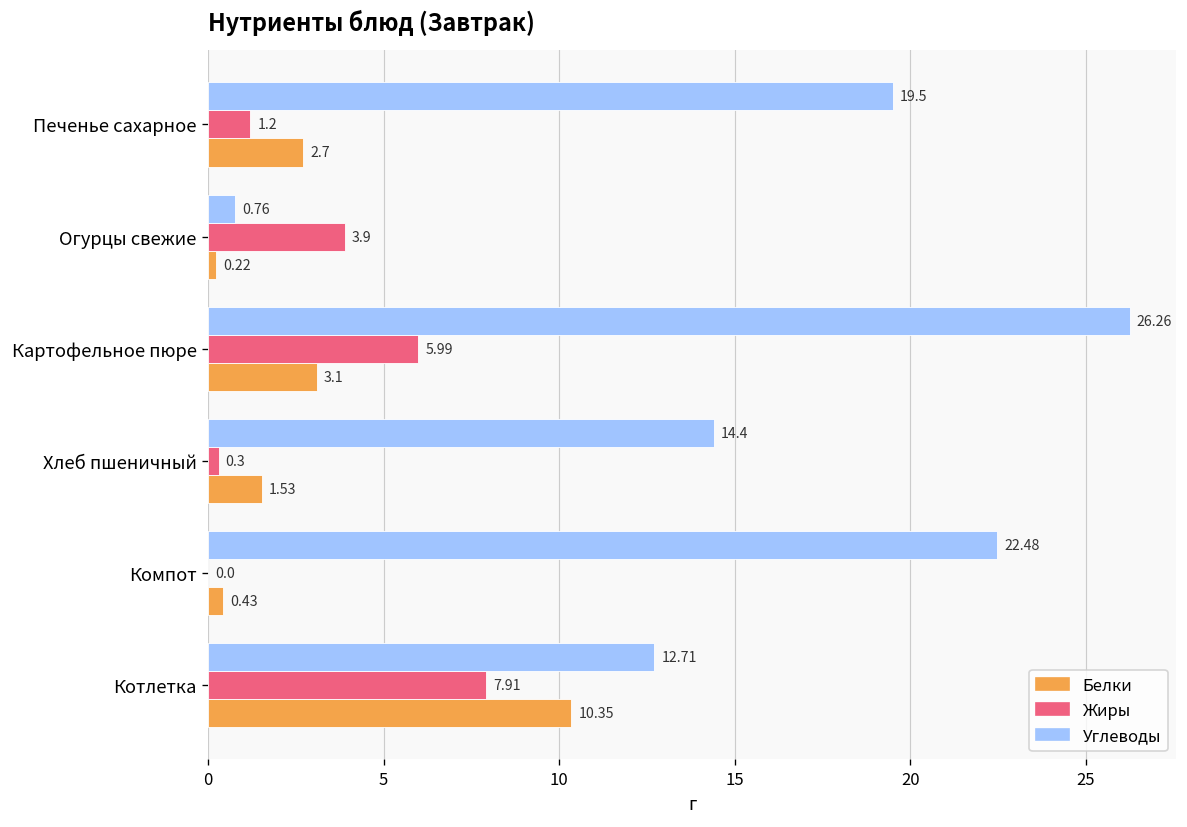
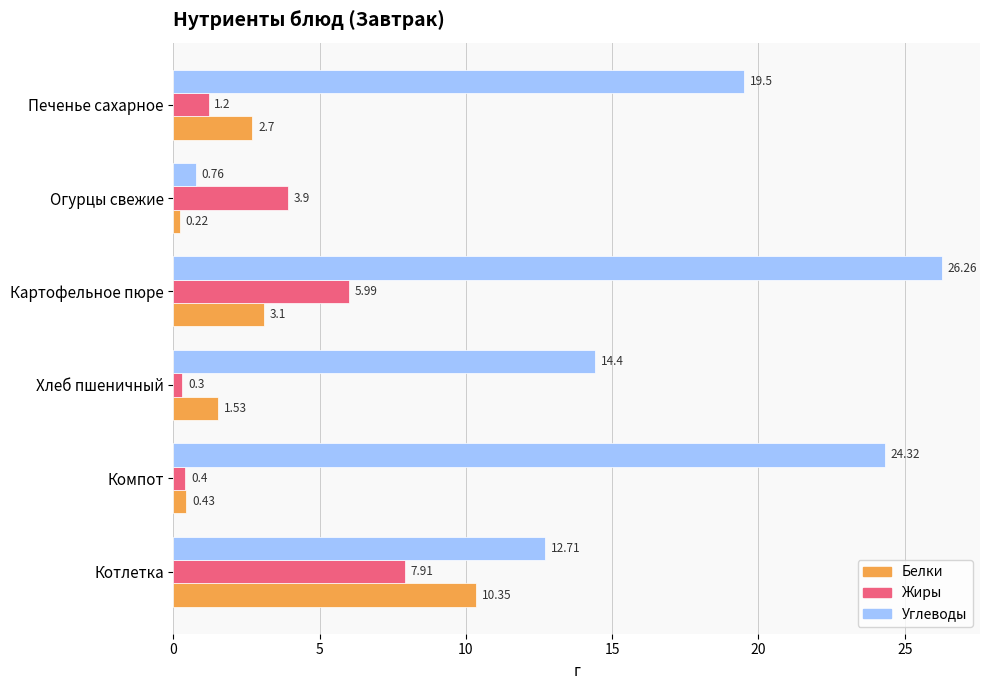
Углеводы, Компот: 22.48 -> 24.32
Жиры, Компот: 0.0 -> 0.4
